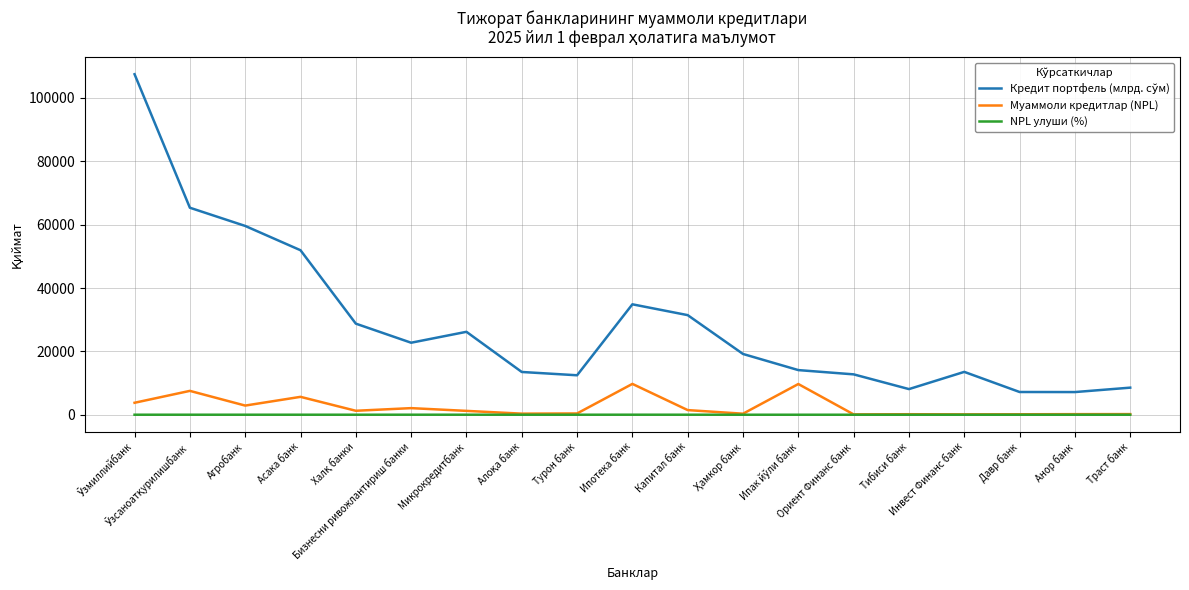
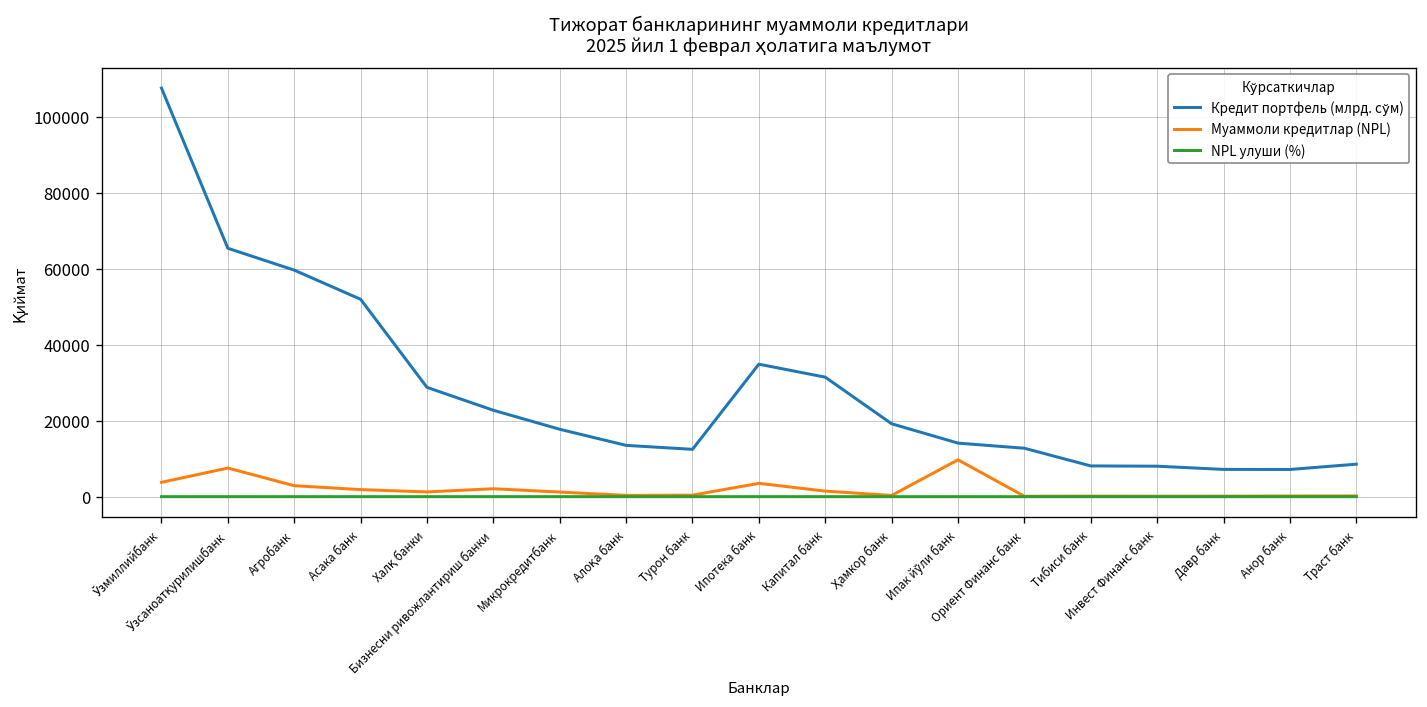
Муаммоли кредитлар (NPL), Асака банк: 6000 -> 2000
Кредит портфель (млрд. сўм), Микрокредитбанк: 26000 -> 18000
Муаммоли кредитлар (NPL), Ипотека банк: 10000 -> 4000
Кредит портфель (млрд. сўм), Инвест Финанс банк: 14000 -> 8000
